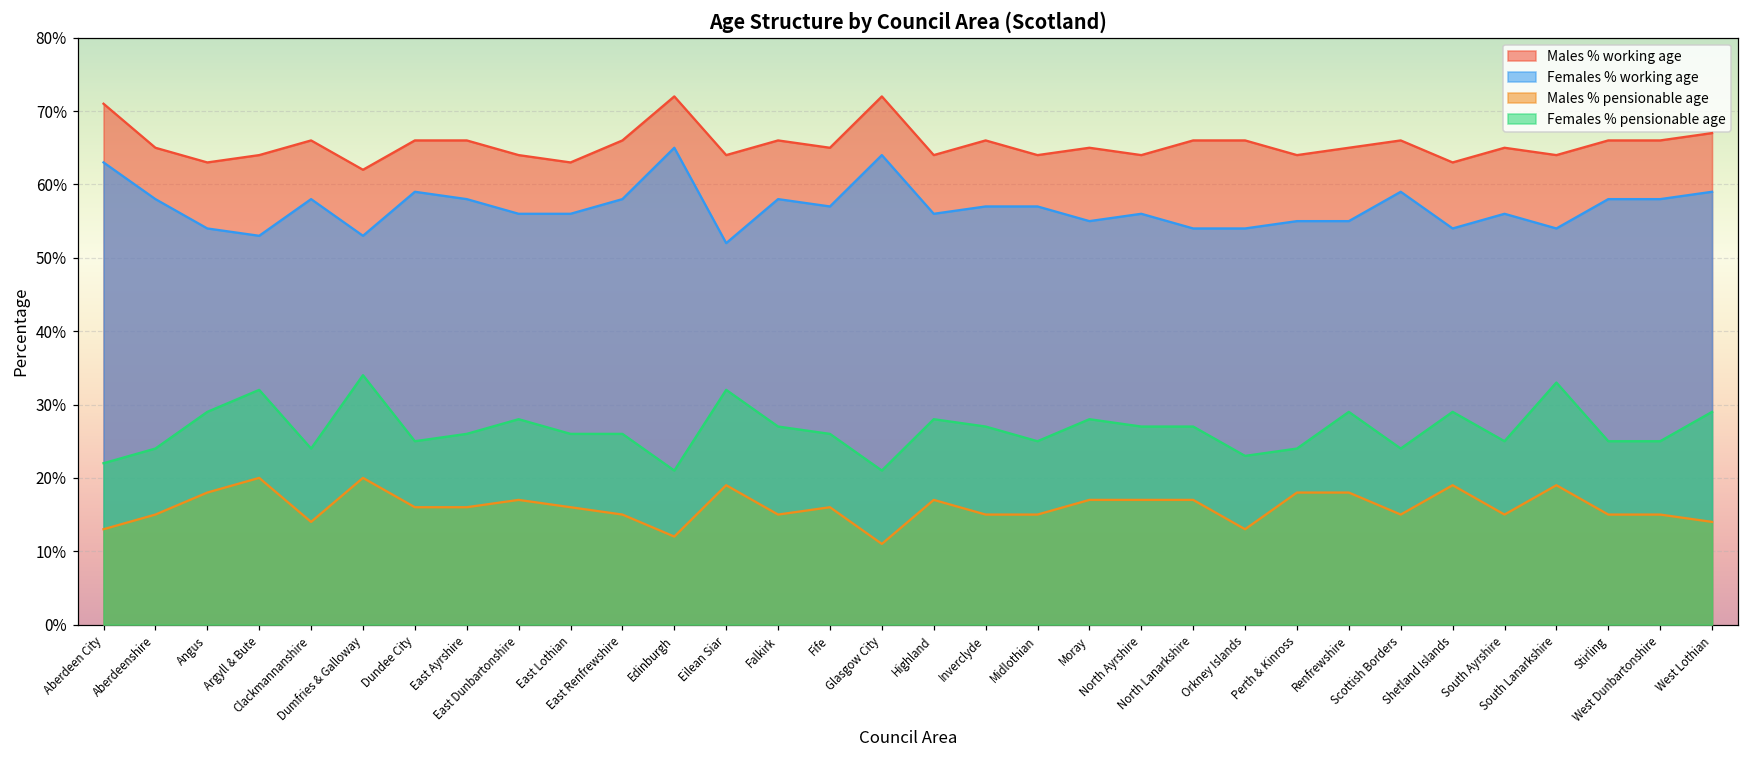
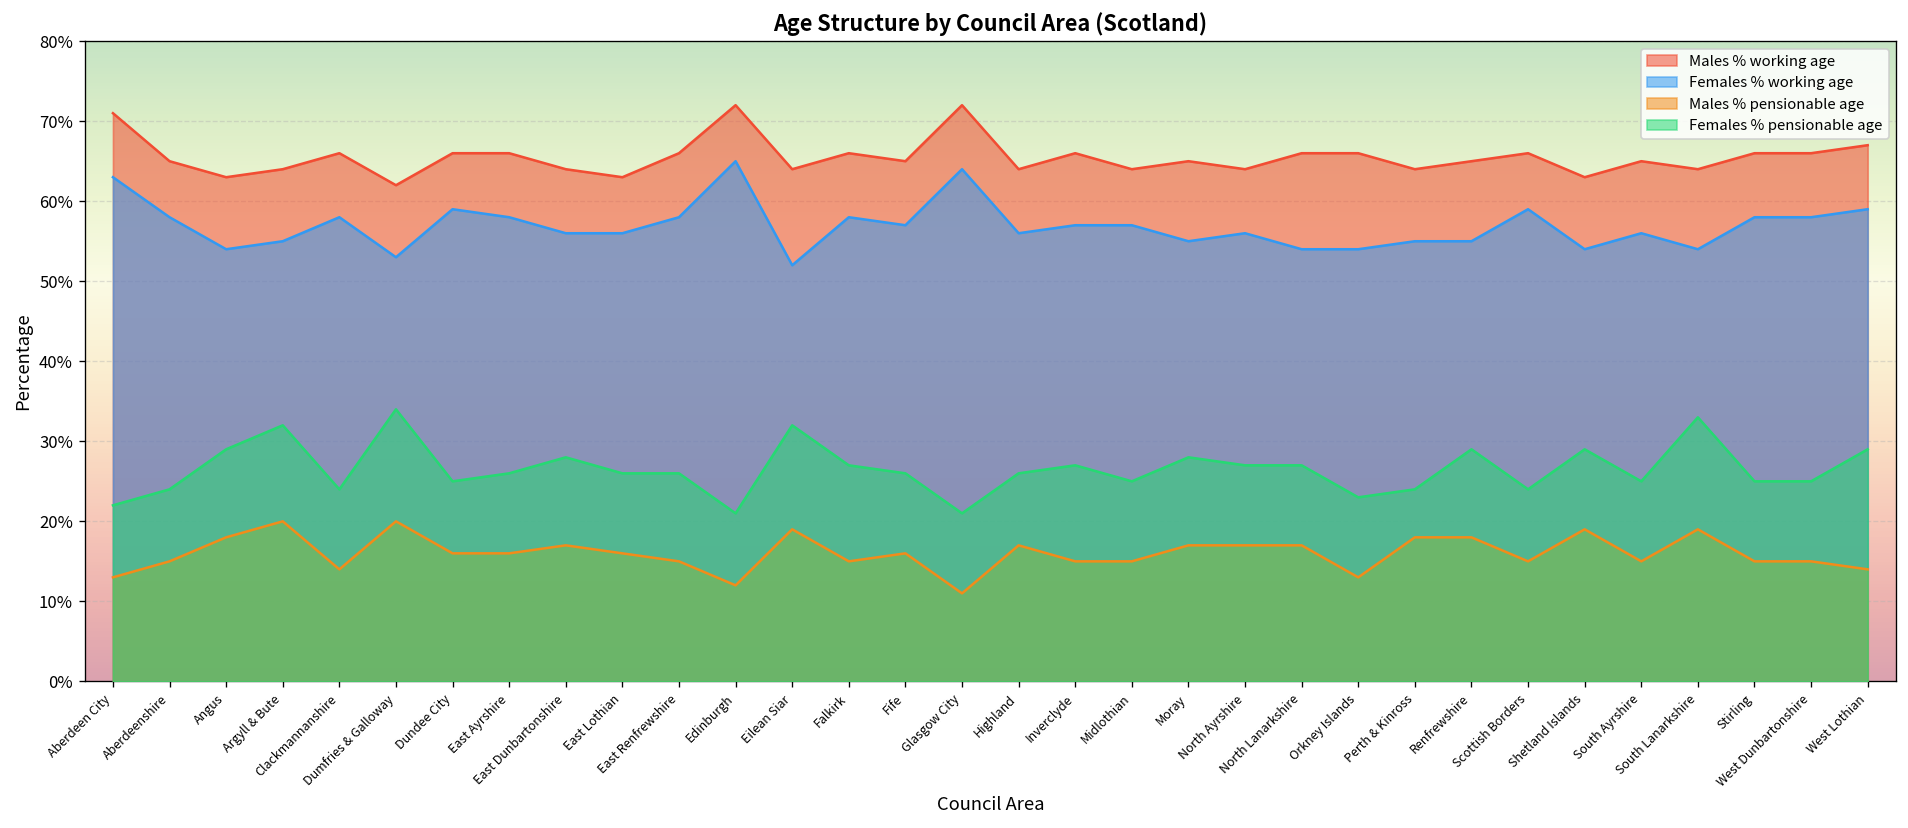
Females % working age, Argyll & Bute: 53% -> 55%
Females % pensionable age, Highland: 28% -> 26%
